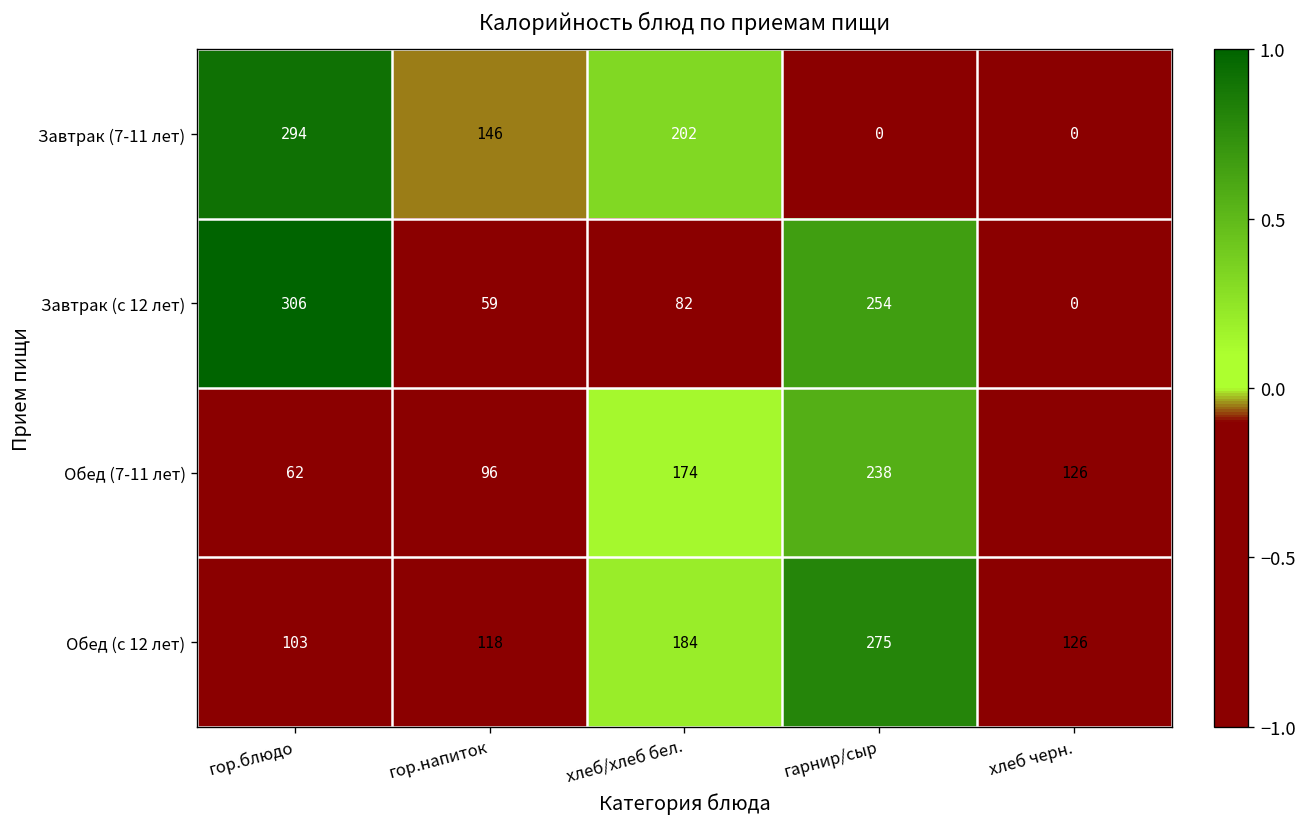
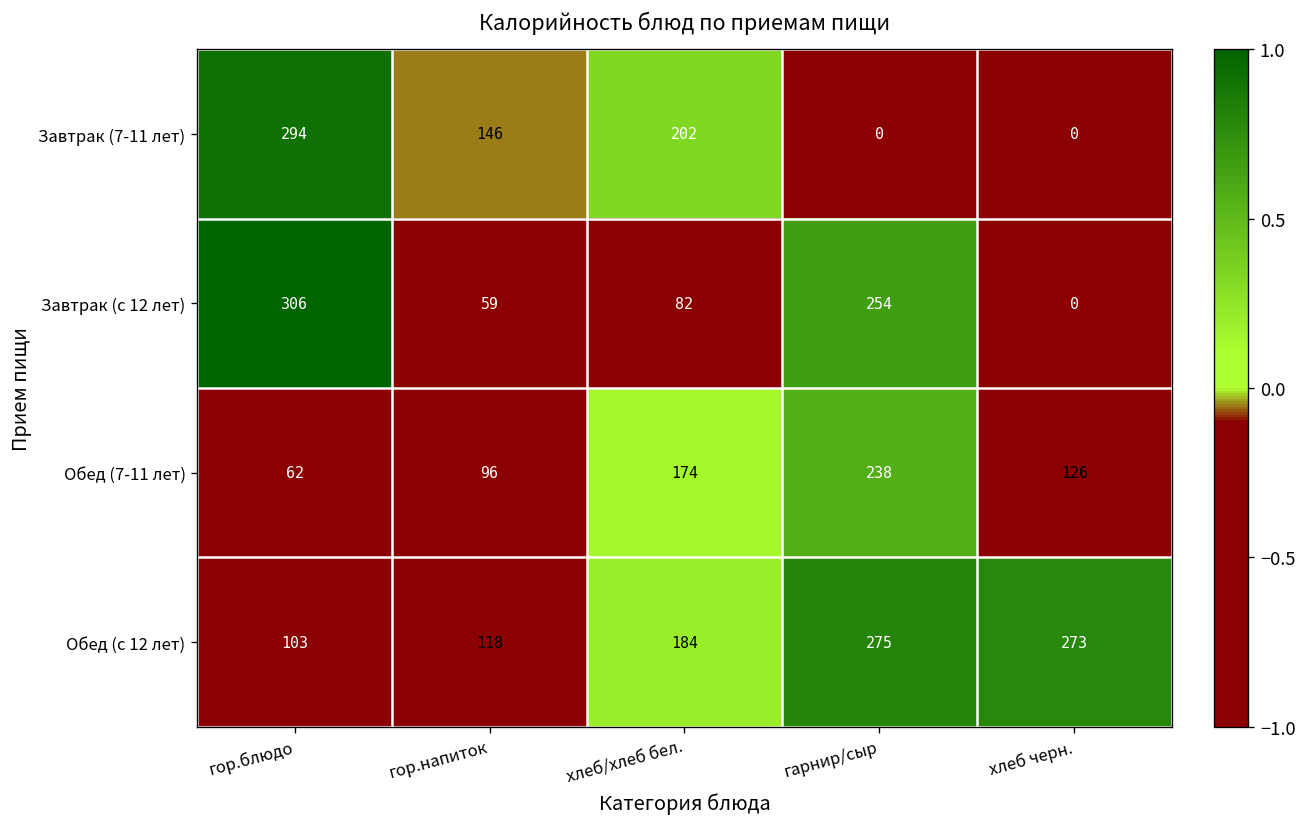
Обед (с 12 лет), хлеб черн.: 126 -> 273
